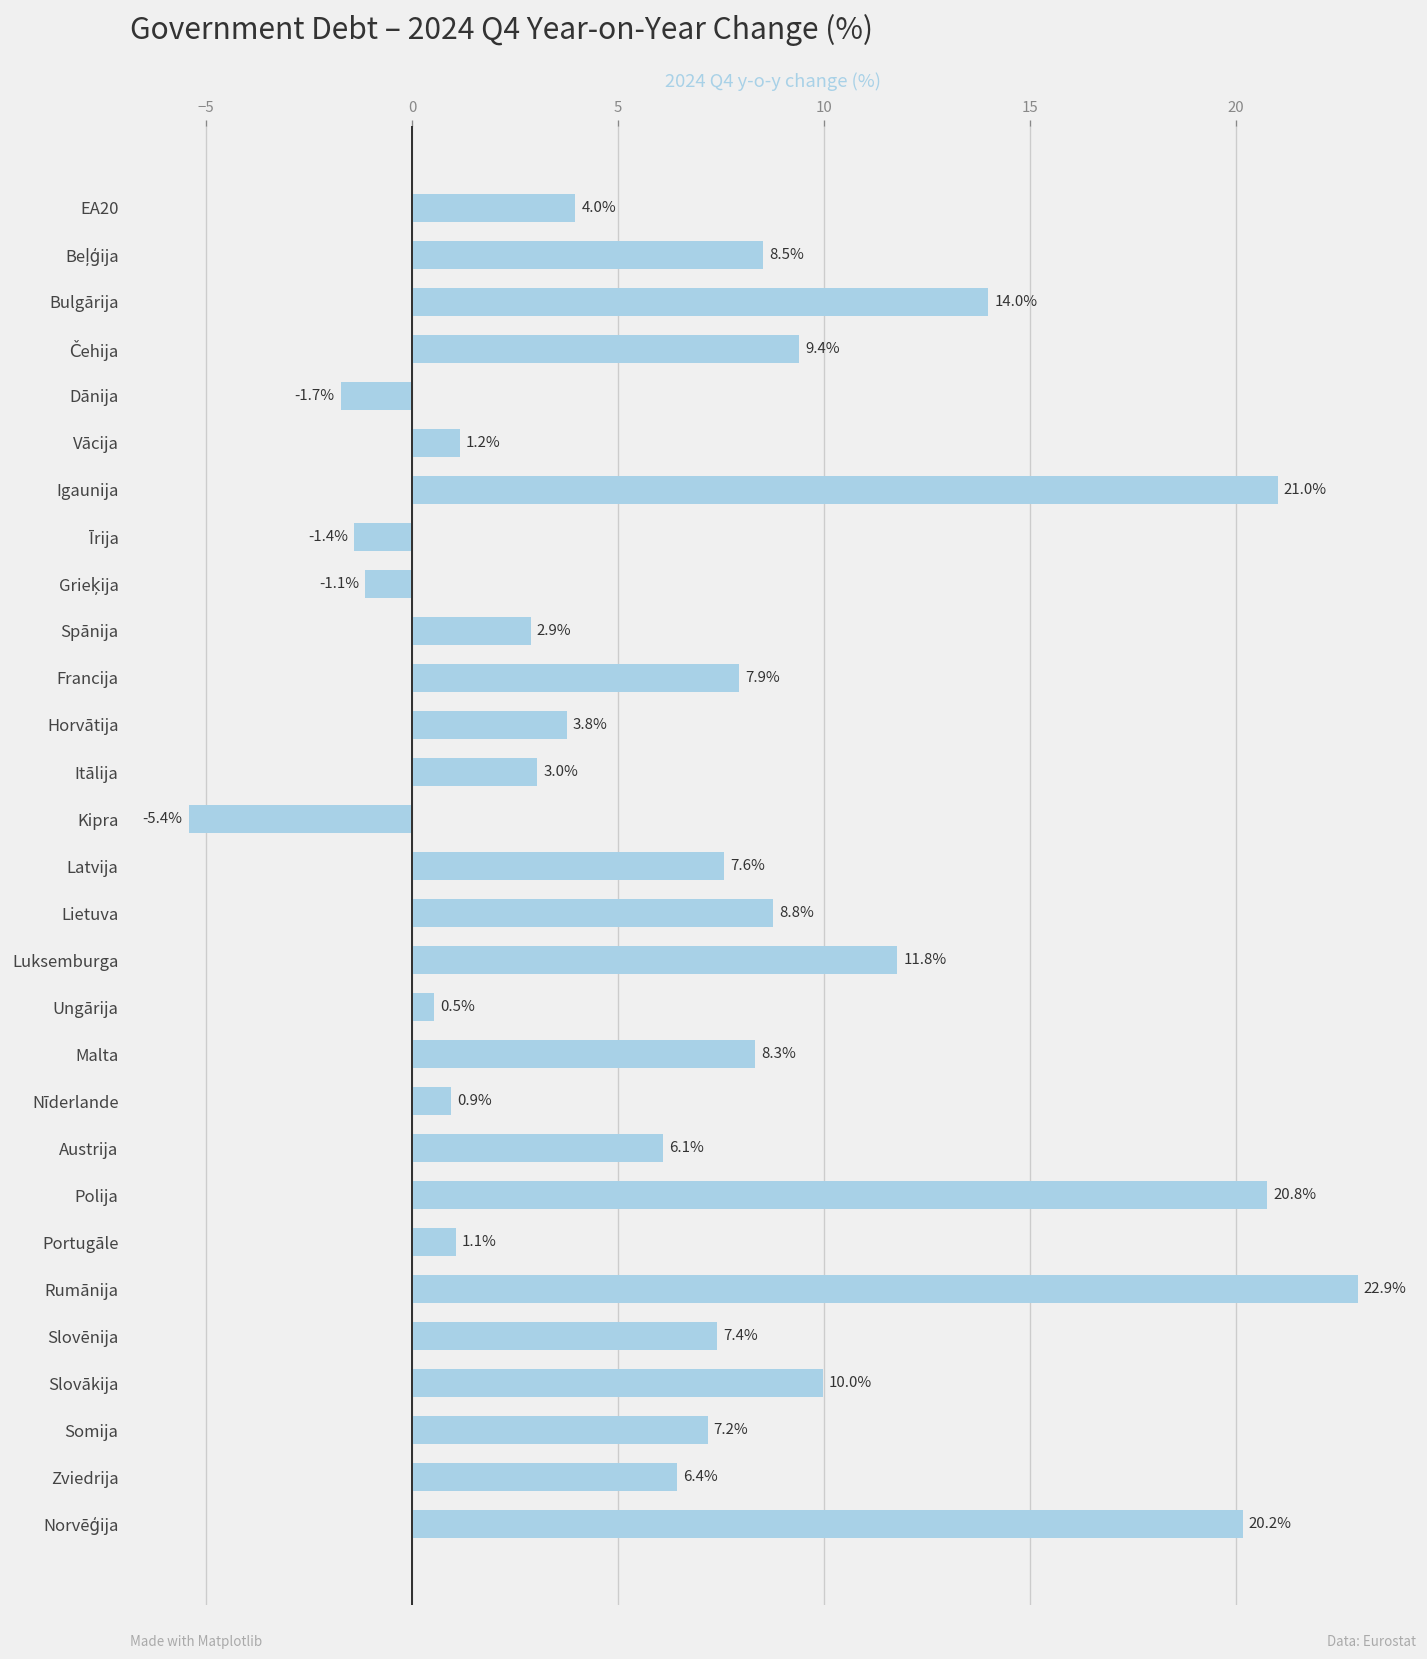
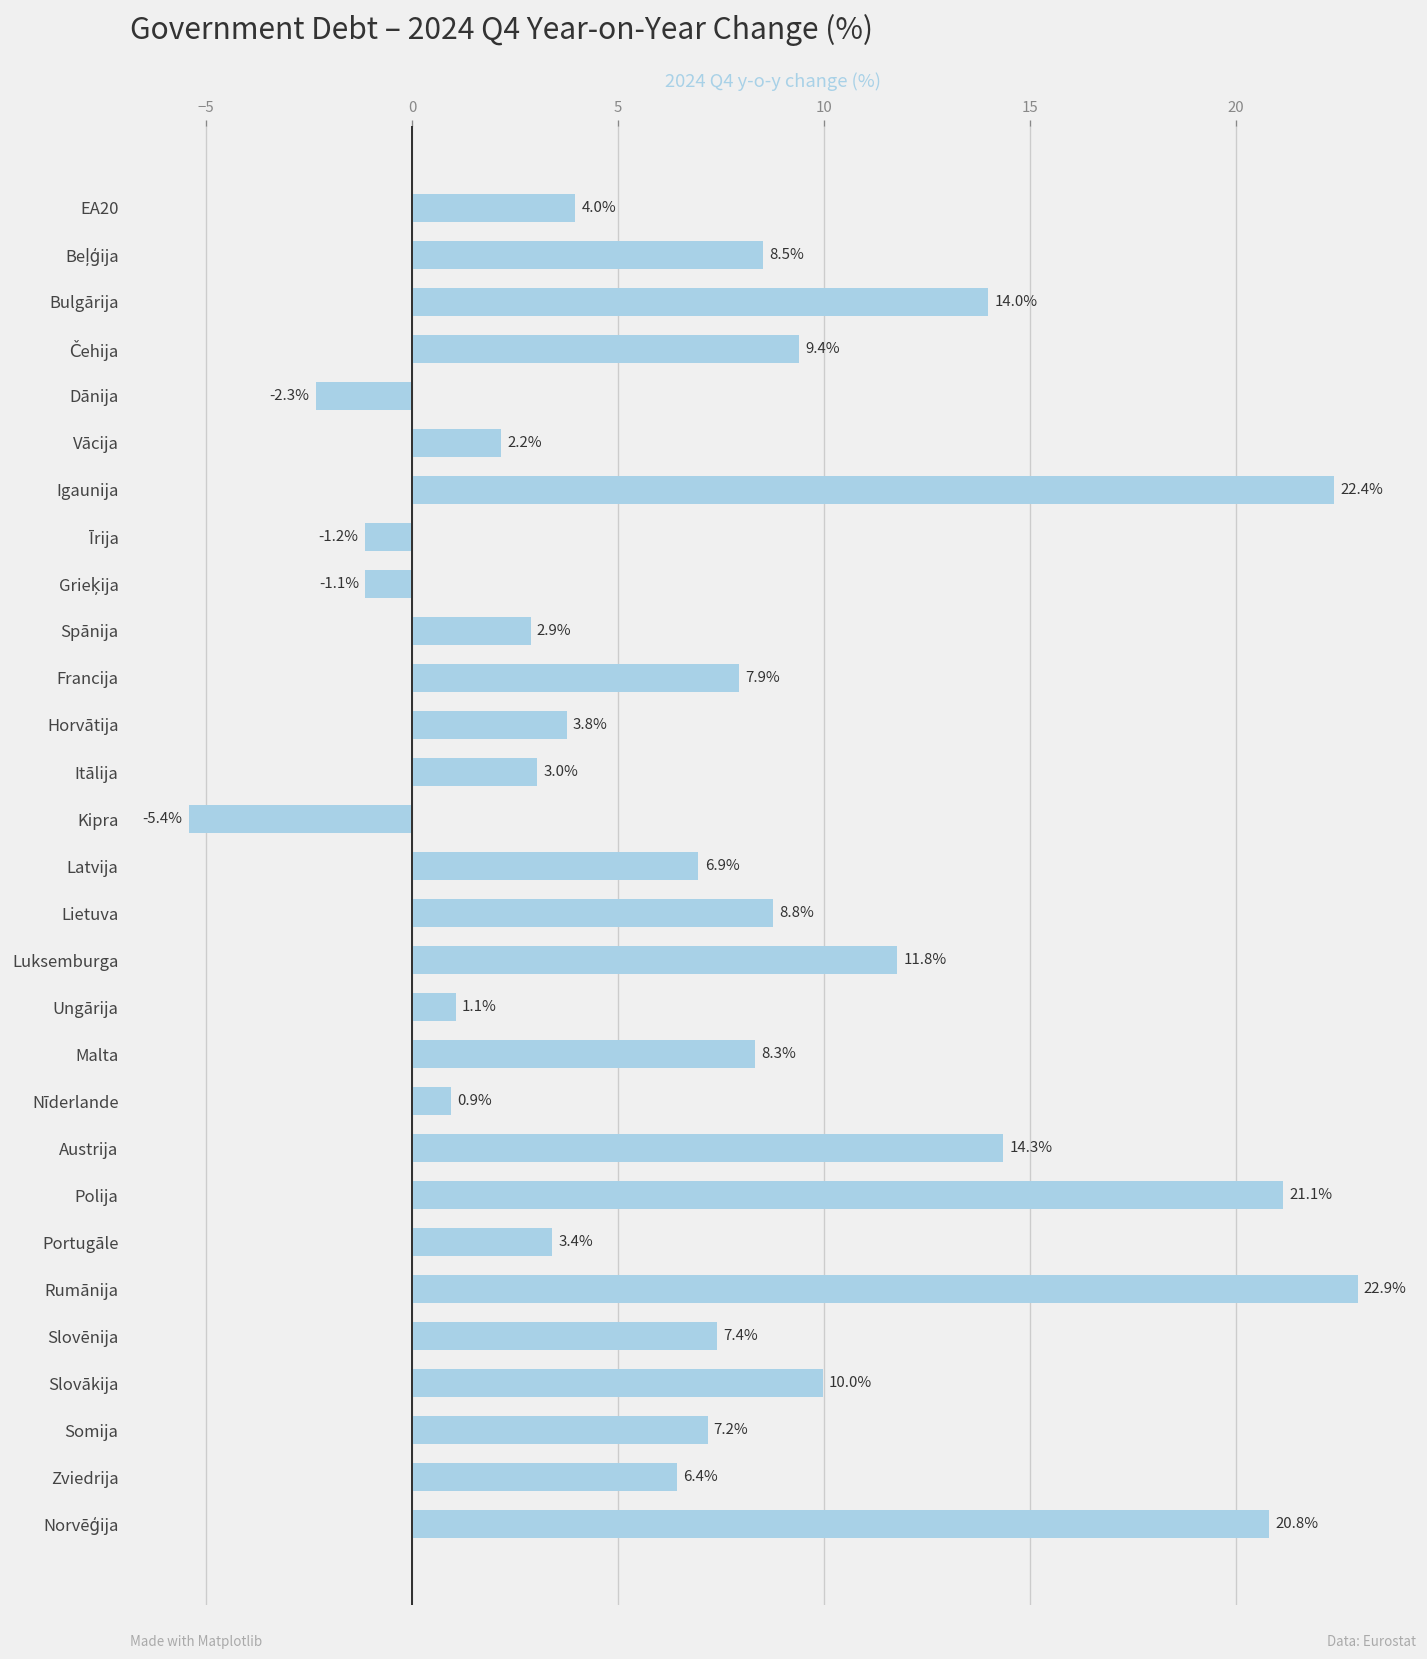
Dānija: -1.7% -> -2.3%
Vācija: 1.2% -> 2.2%
Igaunija: 21.0% -> 22.4%
Īrija: -1.4% -> -1.2%
Latvija: 7.6% -> 6.9%
Ungārija: 0.5% -> 1.1%
Austrija: 6.1% -> 14.3%
Polija: 20.8% -> 21.1%
Portugāle: 1.1% -> 3.4%
Norvēģija: 20.2% -> 20.8%
